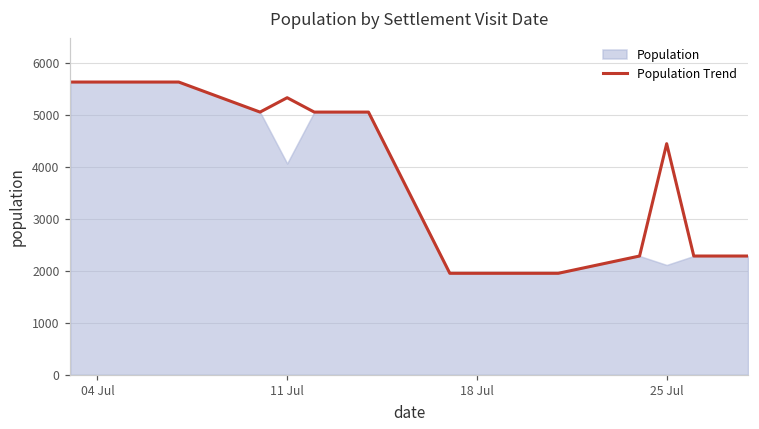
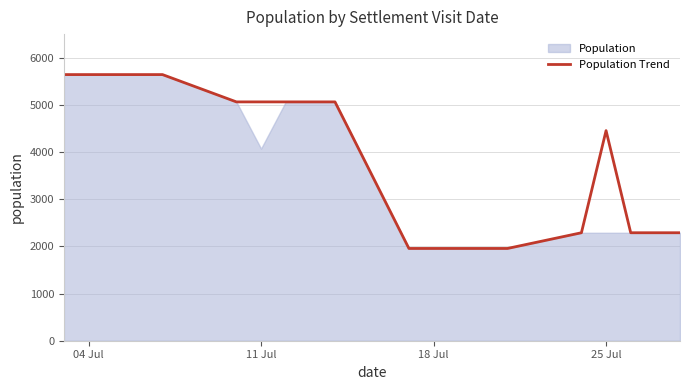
Population Trend, 11 Jul: 5300 -> 5100
Population, 25 Jul: 2100 -> 2300
